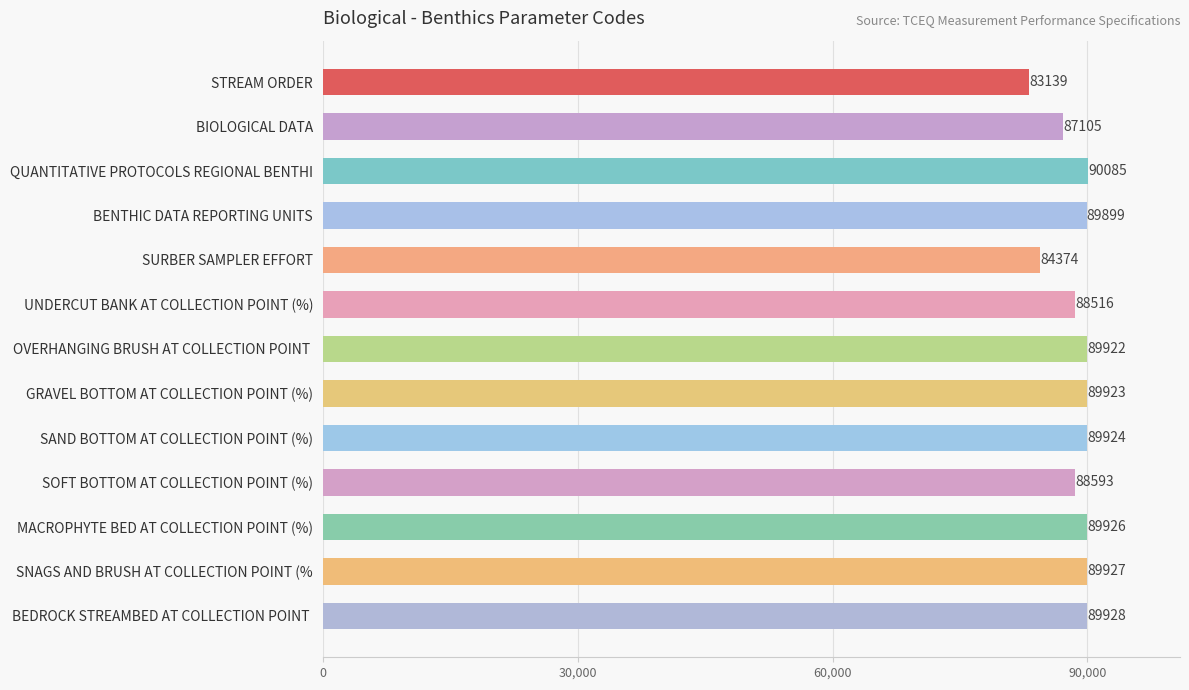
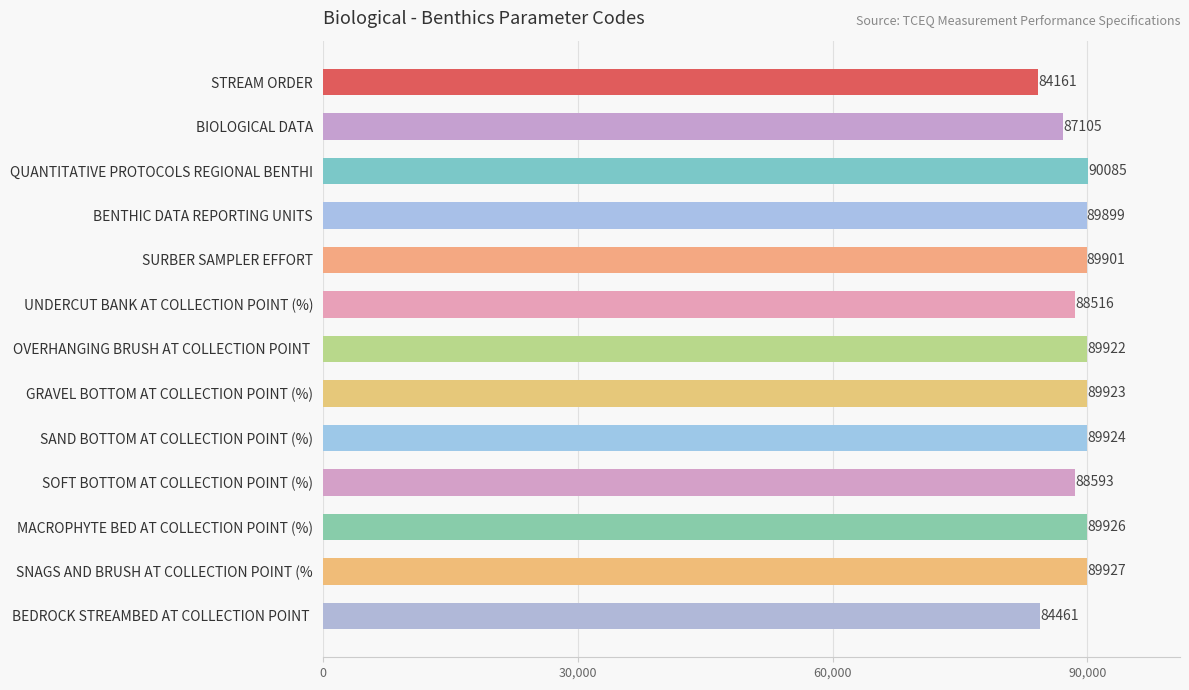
STREAM ORDER: 83139 -> 84161
SURBER SAMPLER EFFORT: 84374 -> 89901
BEDROCK STREAMBED AT COLLECTION POINT: 89928 -> 84461
